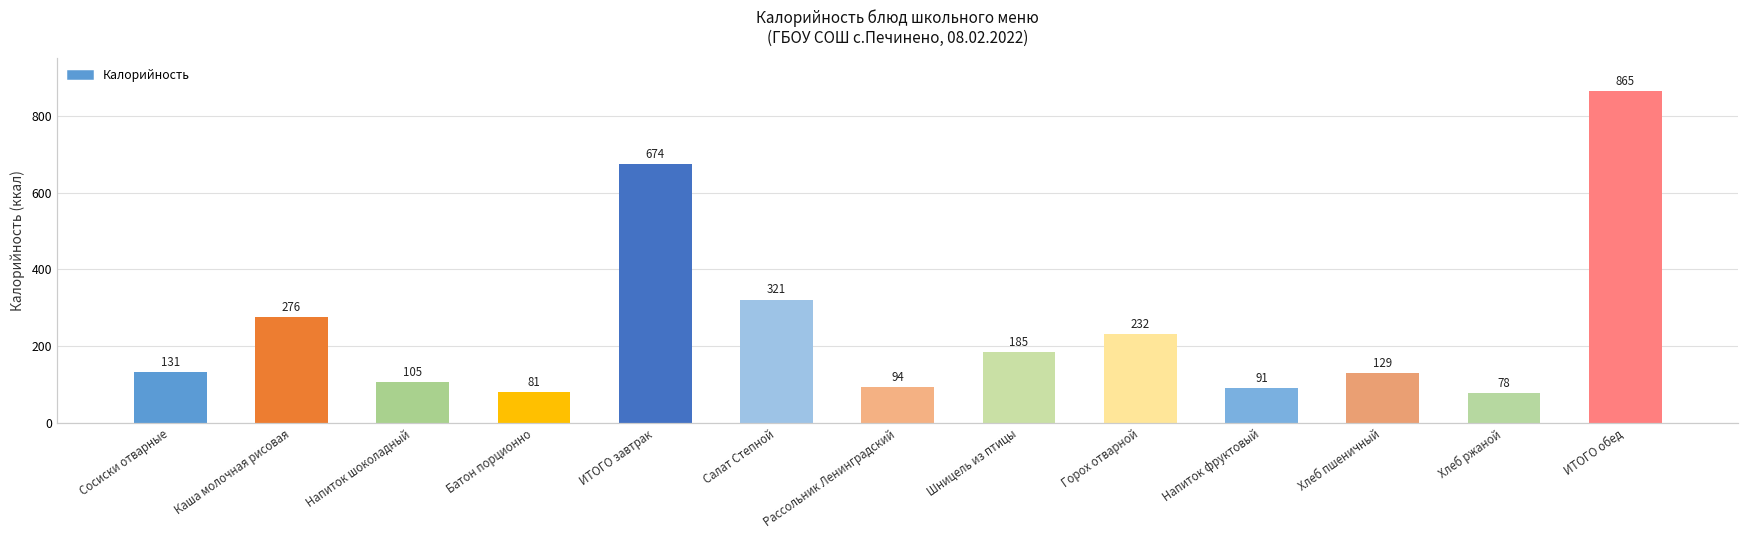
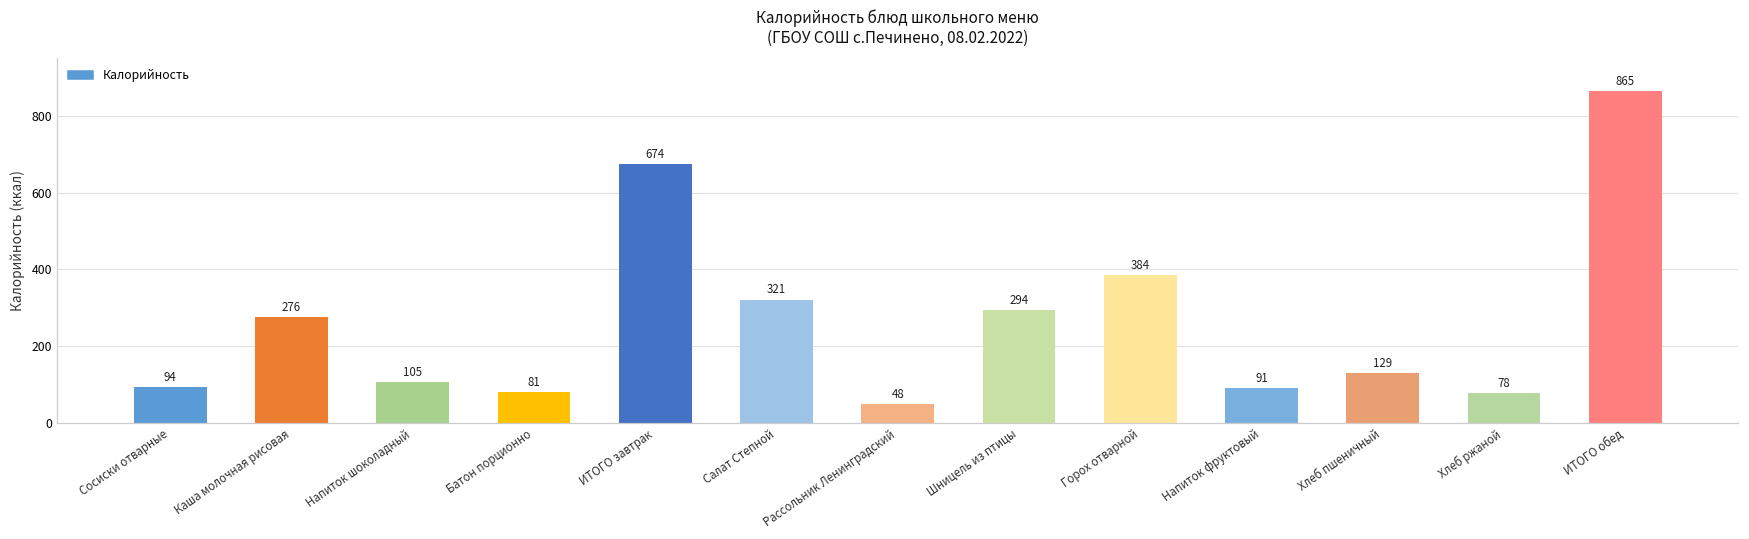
Сосиски отварные: 131 -> 94
Рассольник Ленинградский: 94 -> 48
Шницель из птицы: 185 -> 294
Горох отварной: 232 -> 384
